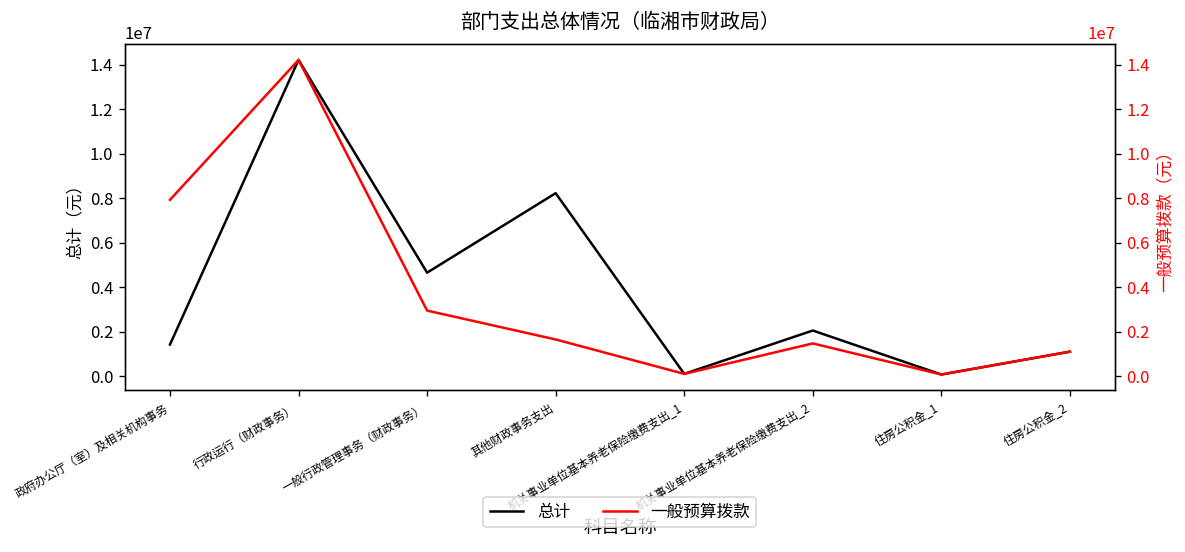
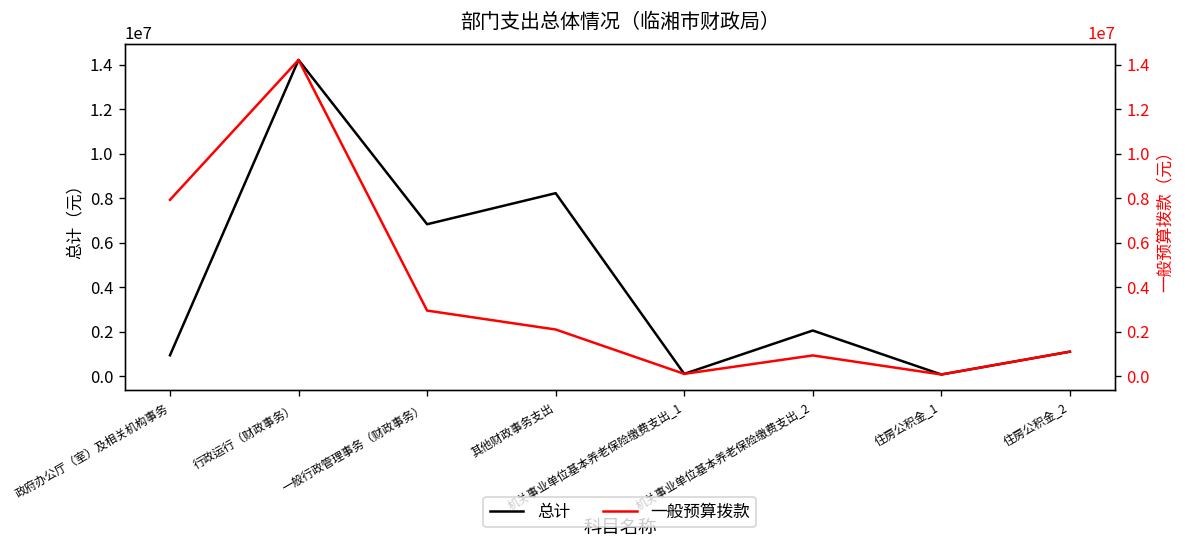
总计, 政府办公厅（室）及相关机构事务: 1400000 -> 900000
总计, 一般行政管理事务（财政事务）: 4700000 -> 6800000
一般预算拨款, 其他财政事务支出: 1700000 -> 2100000
一般预算拨款, 机关事业单位基本养老保险缴费支出_2: 1500000 -> 900000
